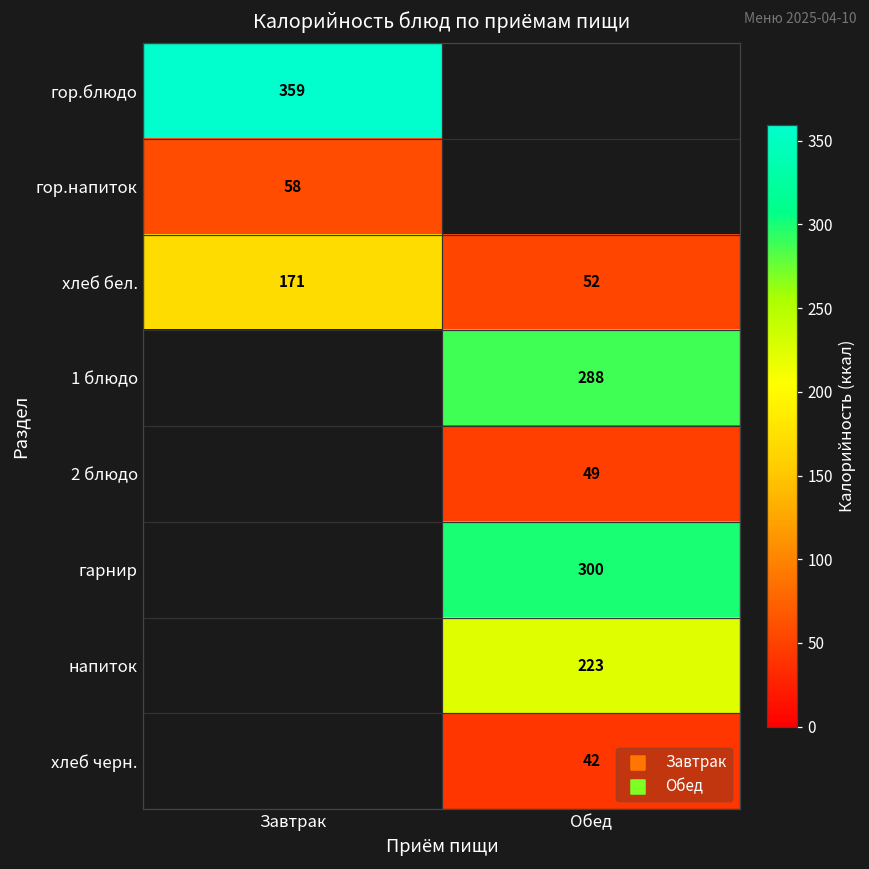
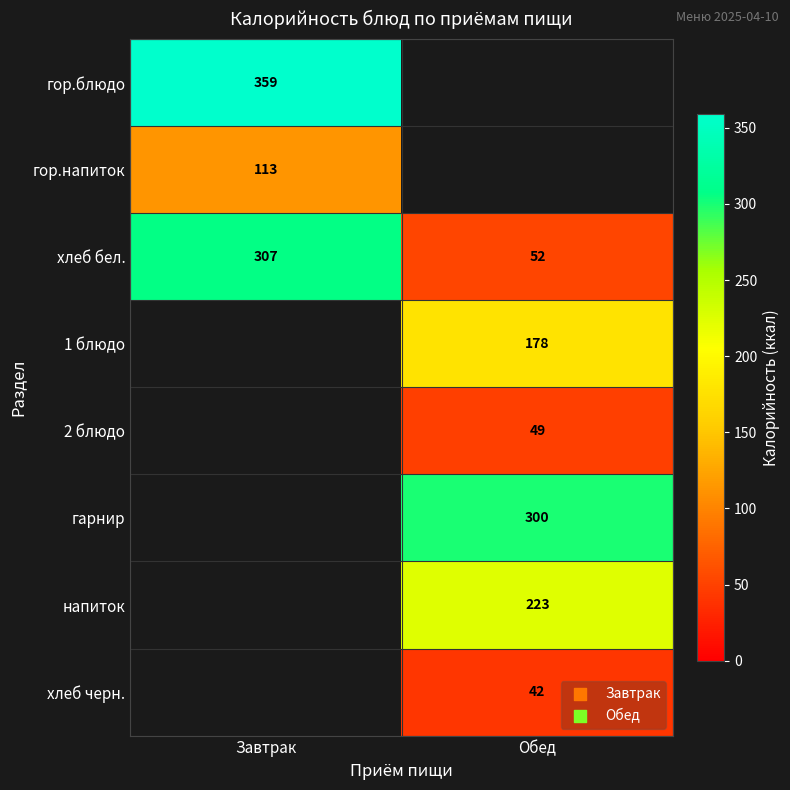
гор.напиток, Завтрак: 58 -> 113
хлеб бел., Завтрак: 171 -> 307
1 блюдо, Обед: 288 -> 178
